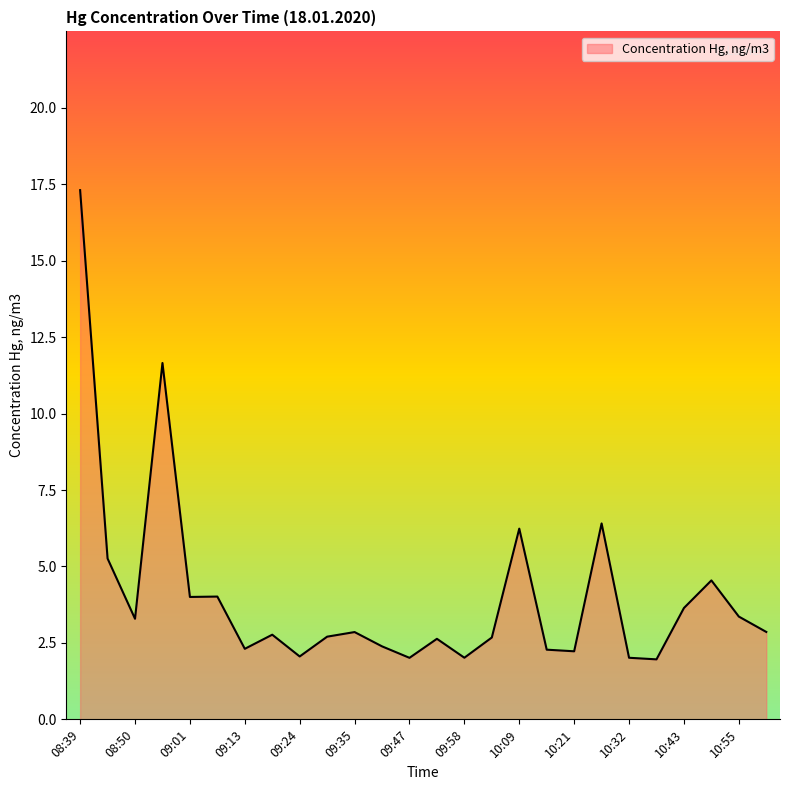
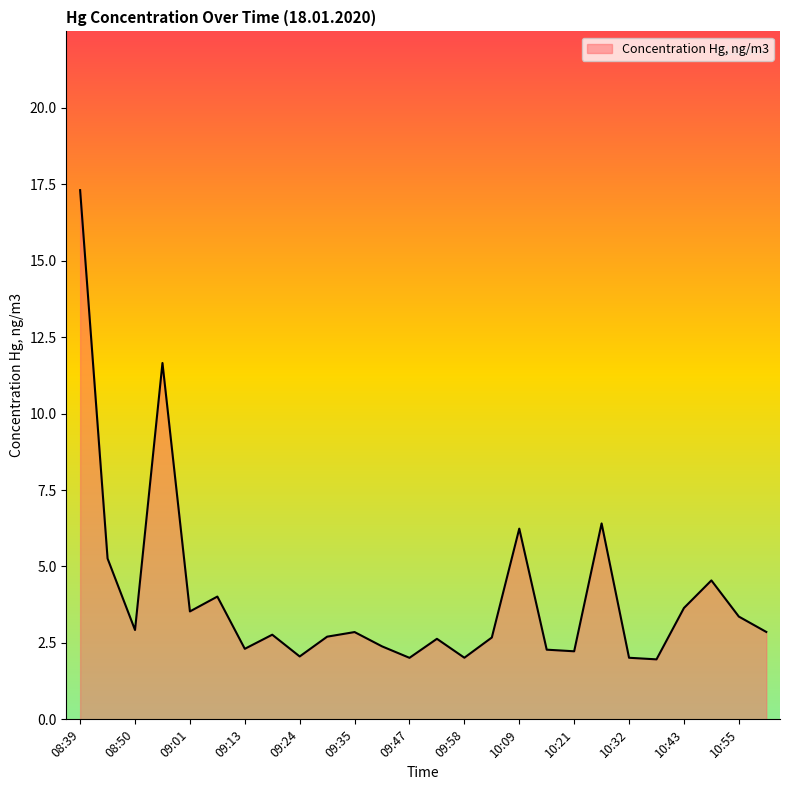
08:50: 3.3 -> 2.9
09:01: 4.0 -> 3.5
